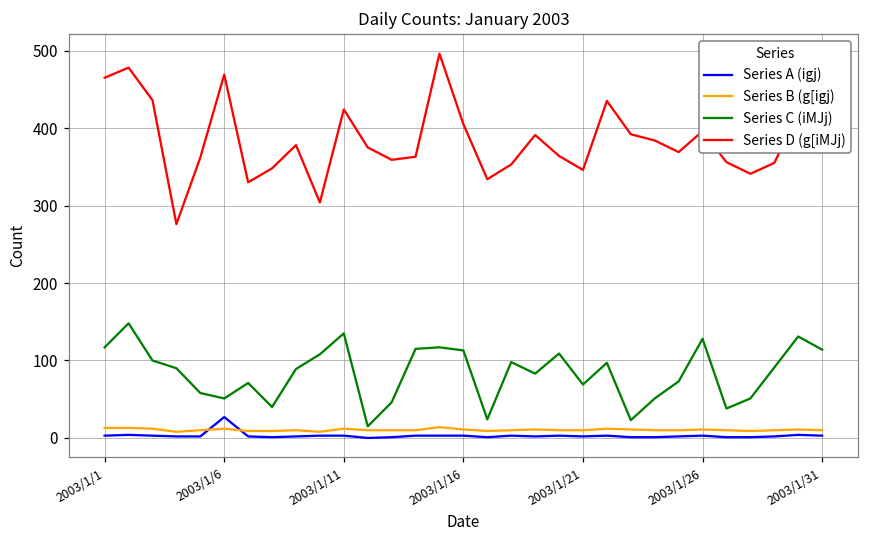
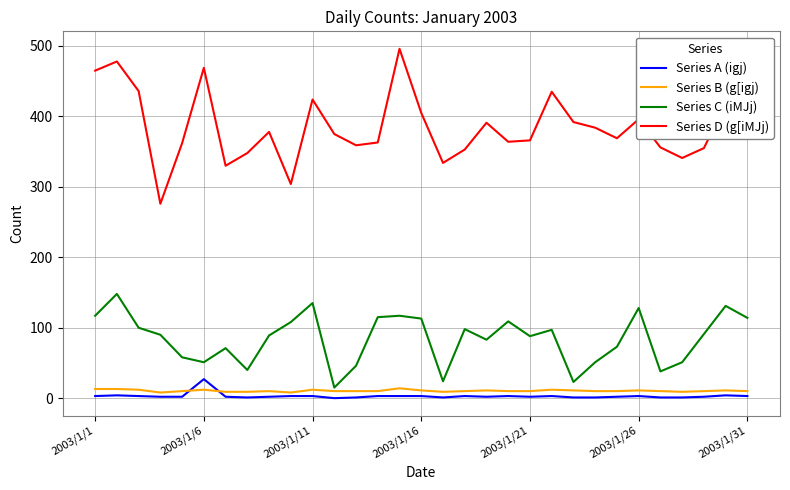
Series C (iMJj), 2003/1/21: 70 -> 90
Series D (g[iMJj), 2003/1/21: 350 -> 370
